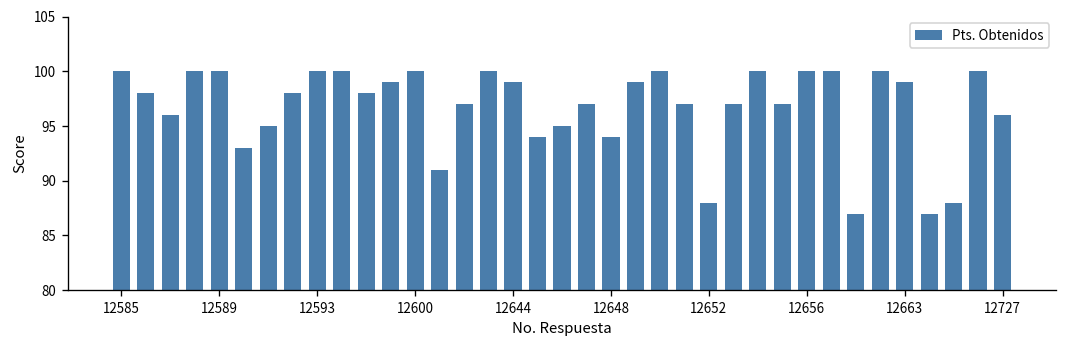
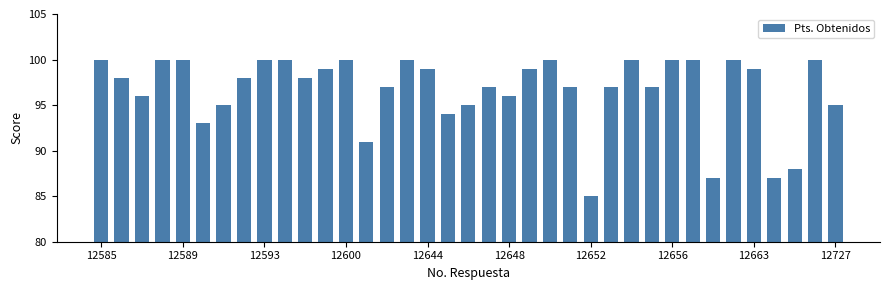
12648: 94 -> 96
12652: 88 -> 85
12727: 96 -> 95
